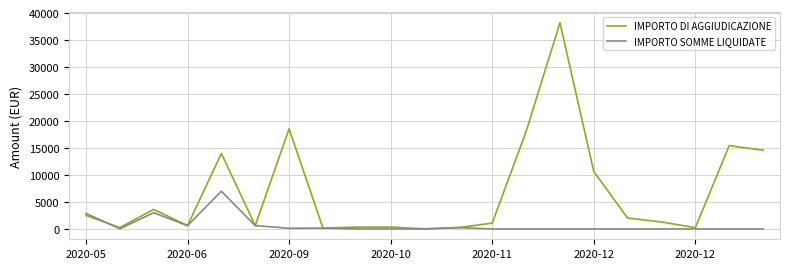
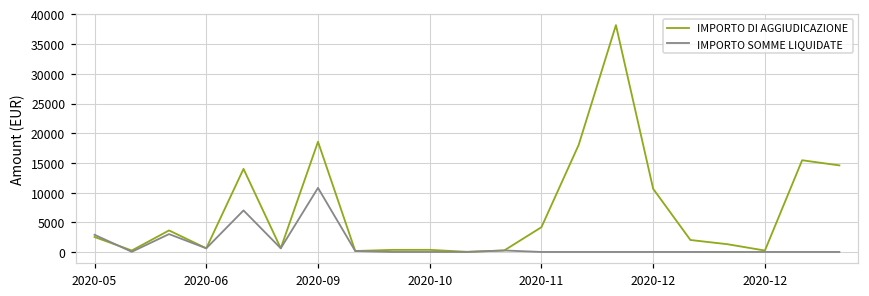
IMPORTO SOMME LIQUIDATE, 2020-09: 0 -> 11000
IMPORTO DI AGGIUDICAZIONE, 2020-11: 1000 -> 4000
